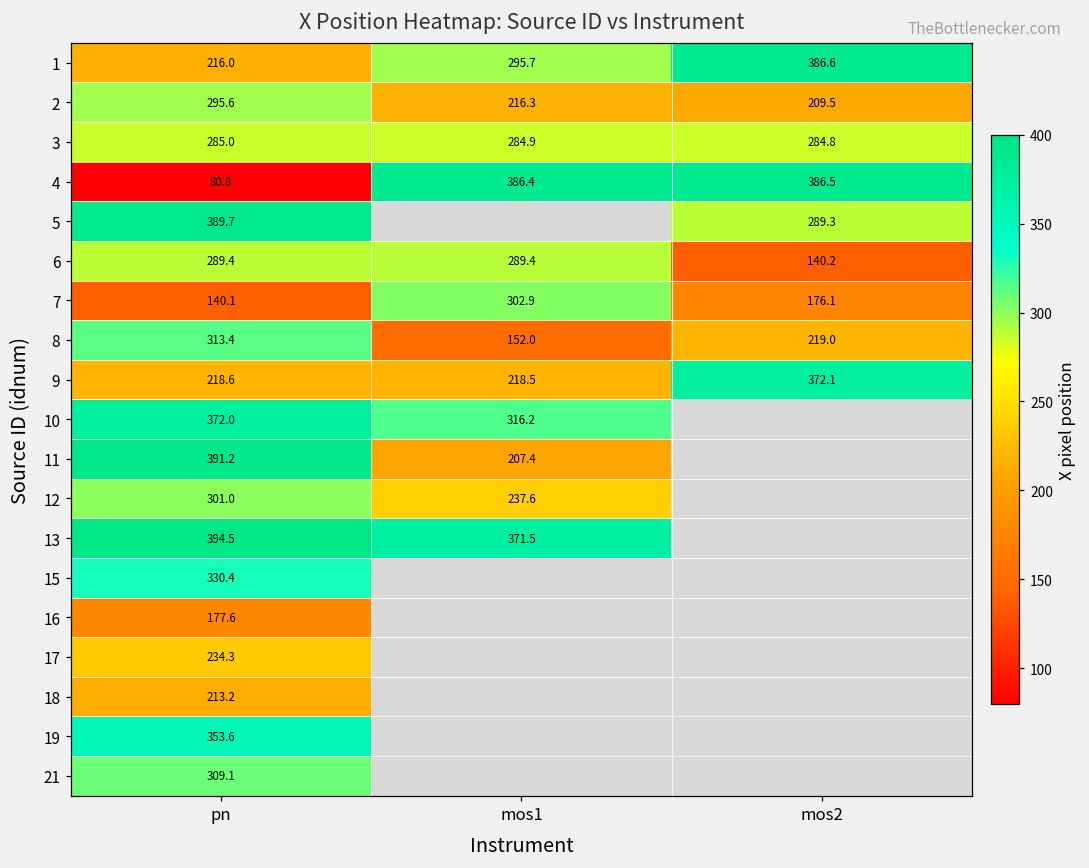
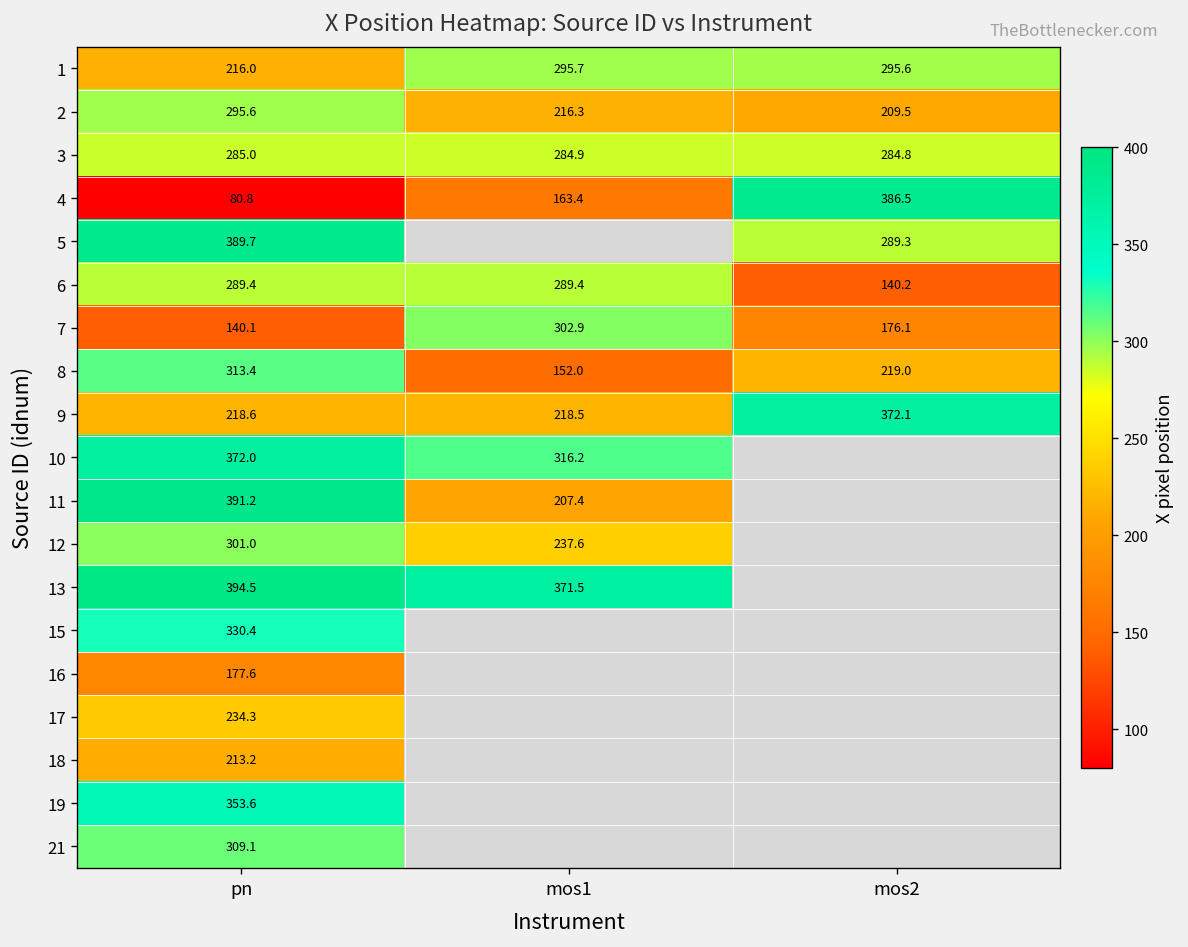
1, mos2: 386.6 -> 295.6
4, mos1: 386.4 -> 163.4
